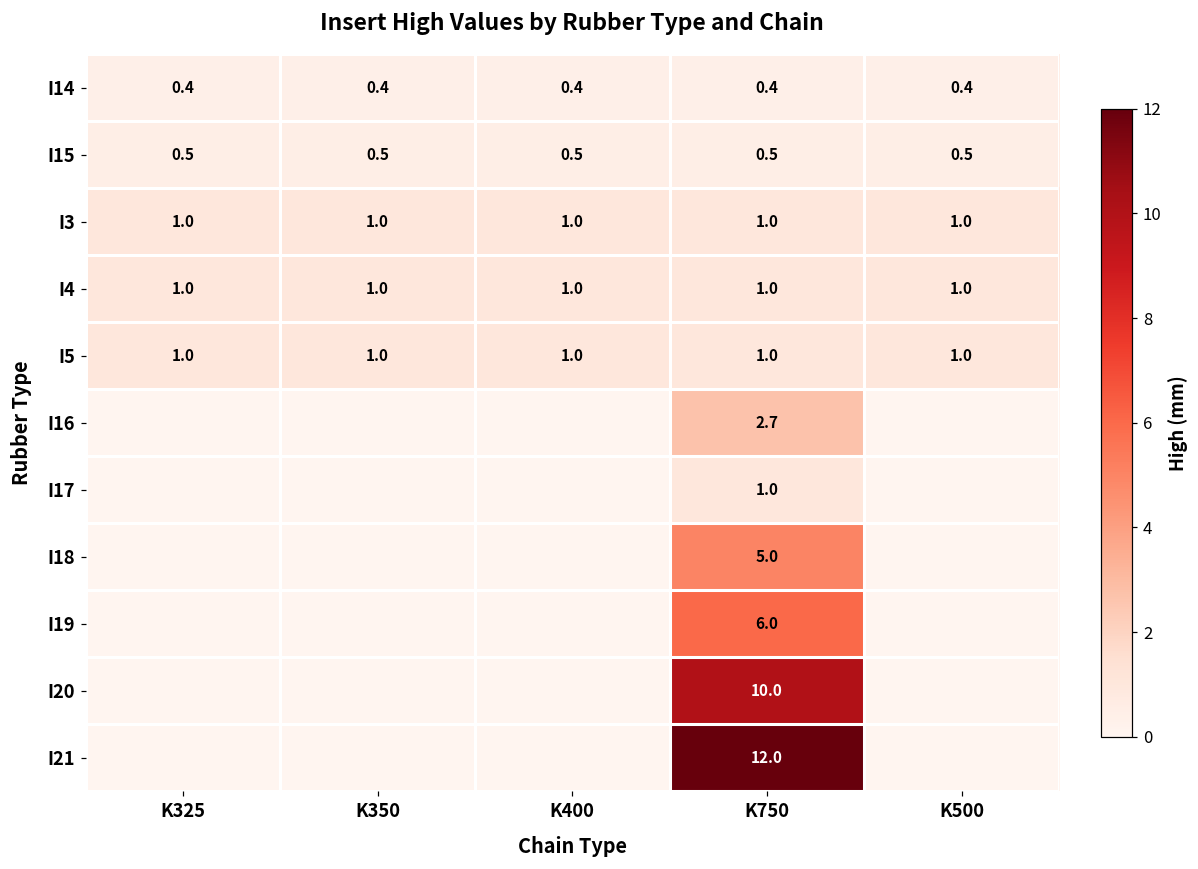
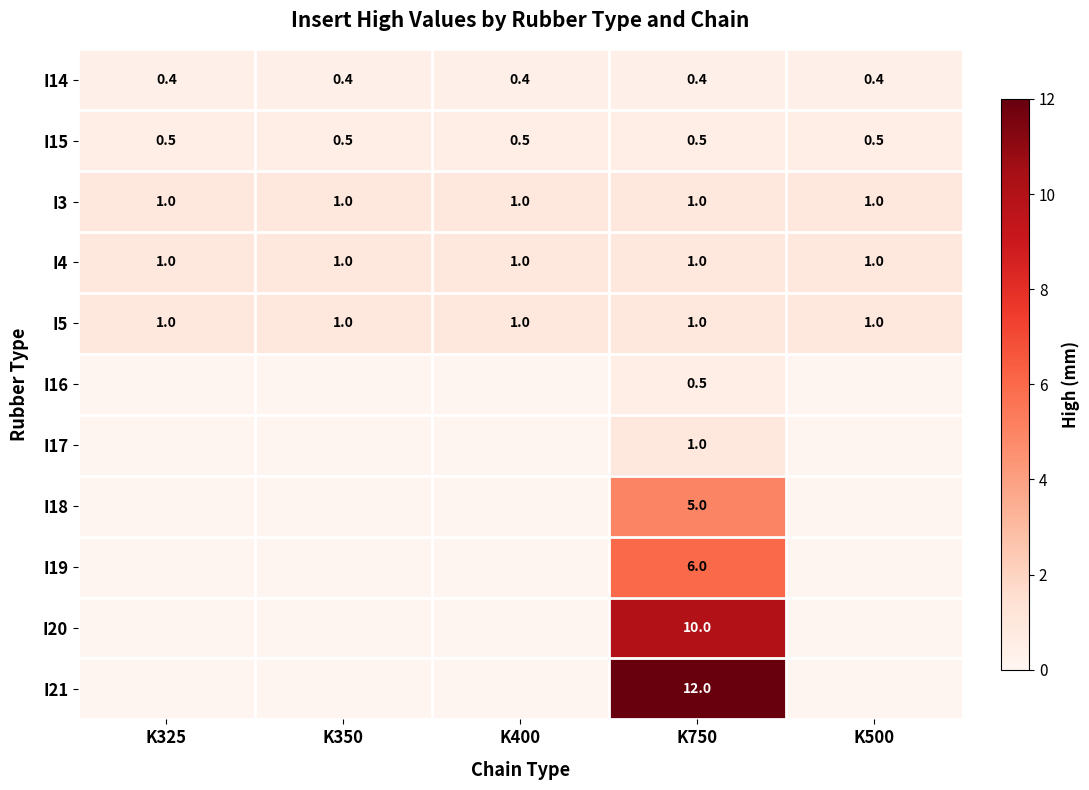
I16, K750: 2.7 -> 0.5
